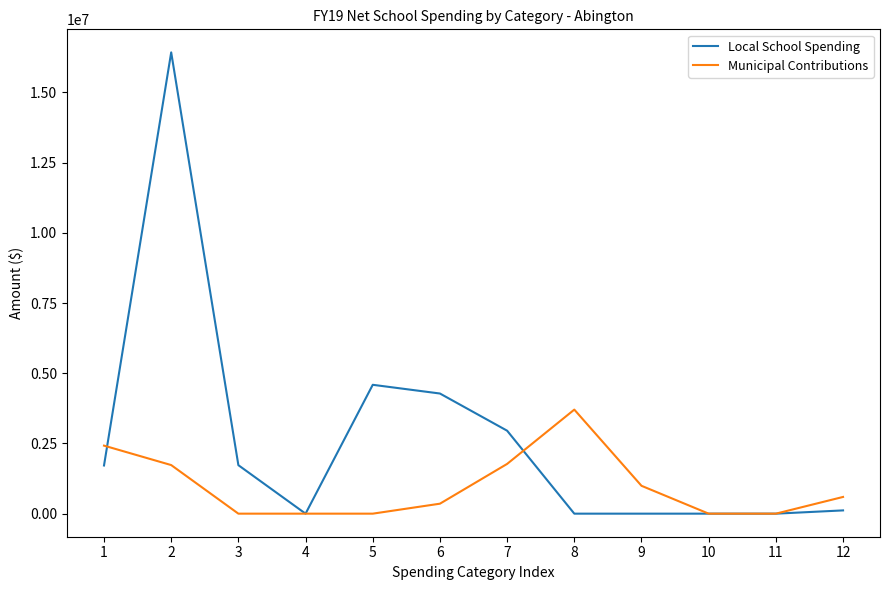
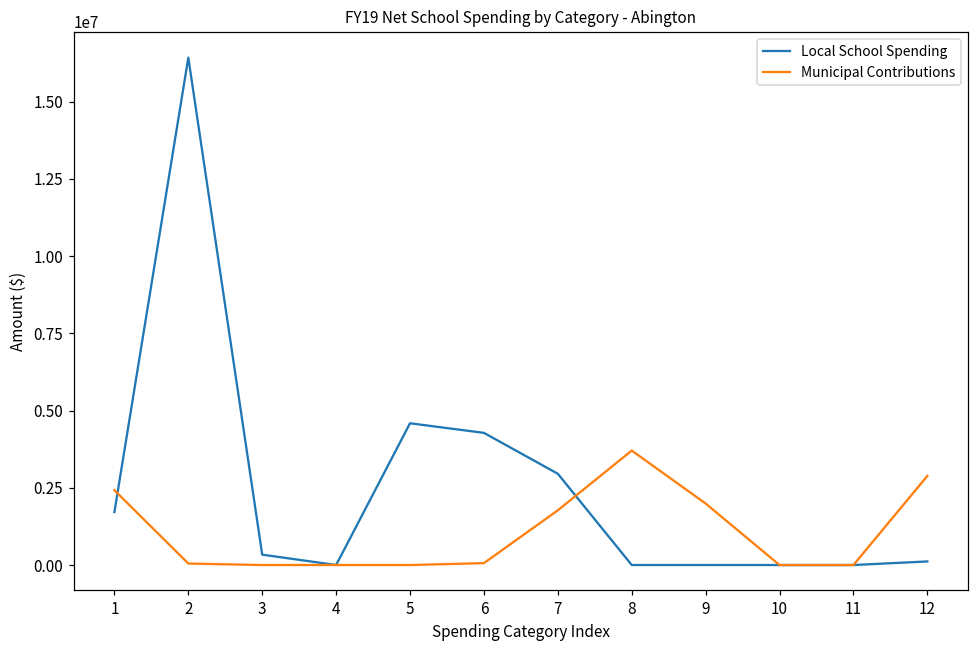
Municipal Contributions, 2: 1700000 -> 0
Local School Spending, 3: 1700000 -> 300000
Municipal Contributions, 6: 400000 -> 100000
Municipal Contributions, 9: 1000000 -> 2000000
Municipal Contributions, 12: 600000 -> 2900000
